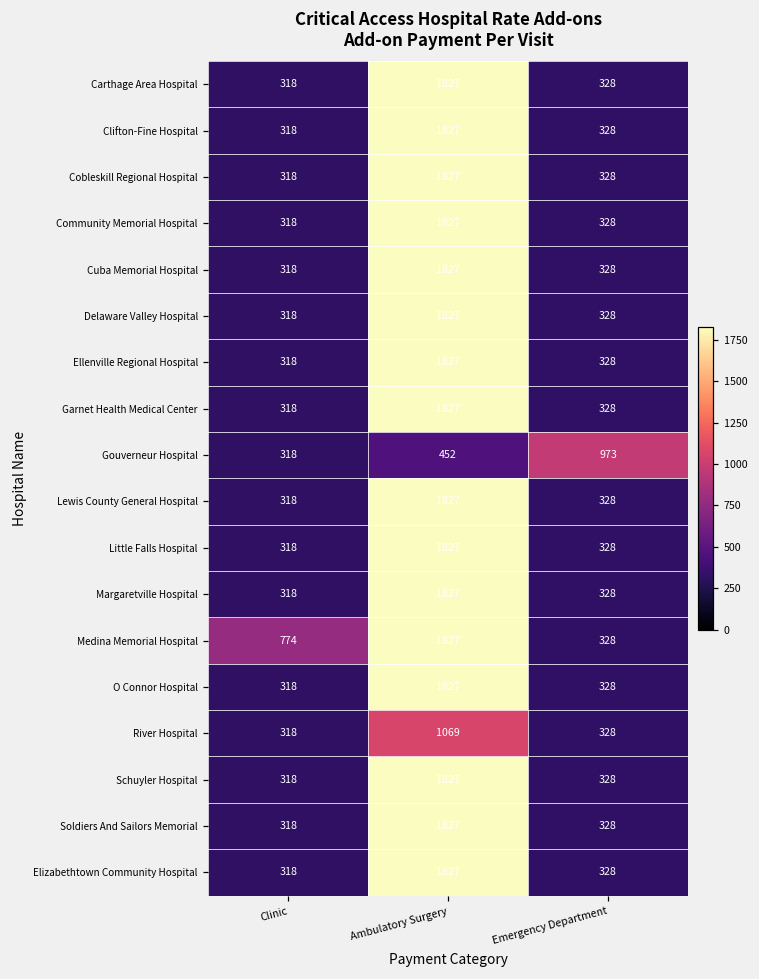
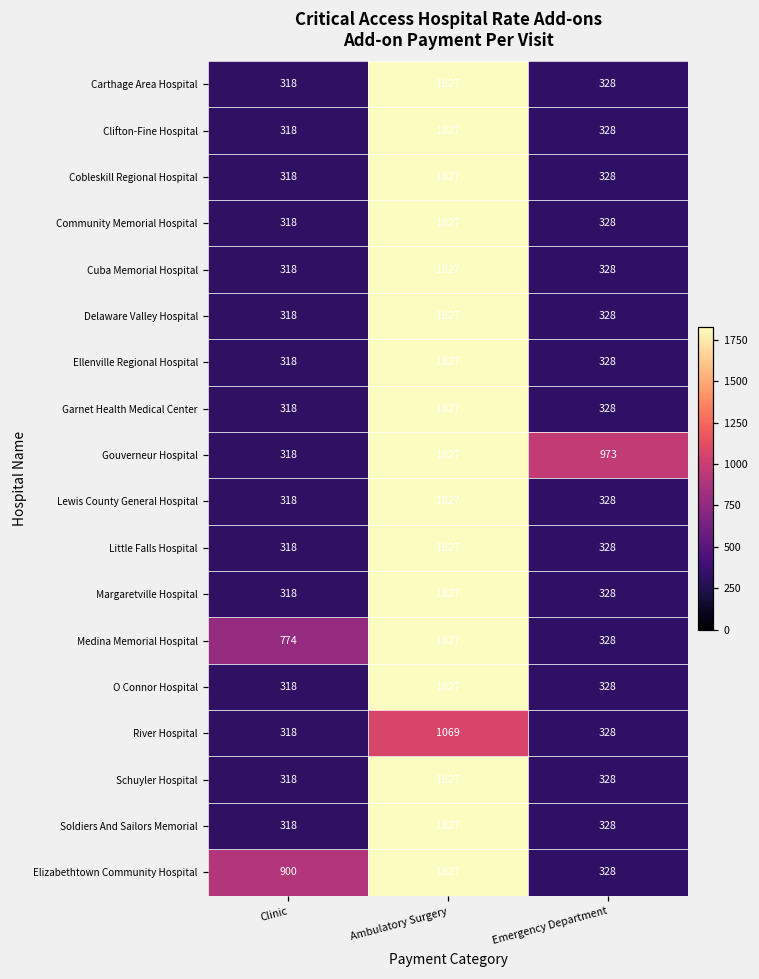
Gouverneur Hospital, Ambulatory Surgery: 452 -> 1827
Elizabethtown Community Hospital, Clinic: 318 -> 900
